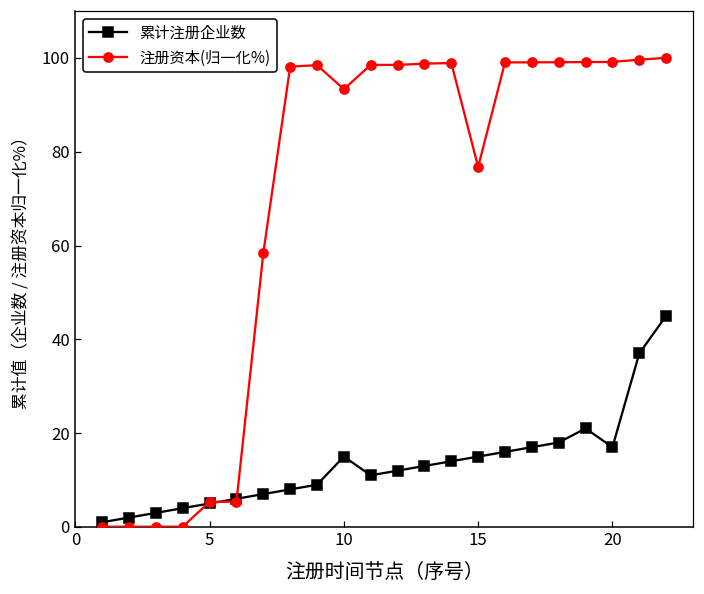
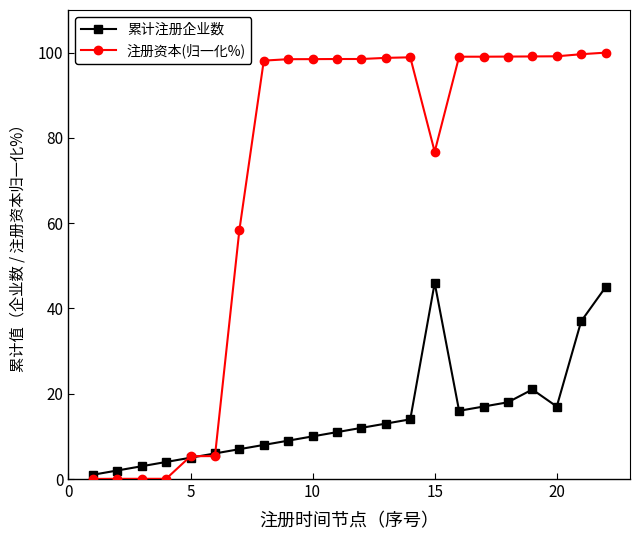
累计注册企业数, 10: 15 -> 10
注册资本(归一化%), 10: 93 -> 98
累计注册企业数, 15: 15 -> 46
